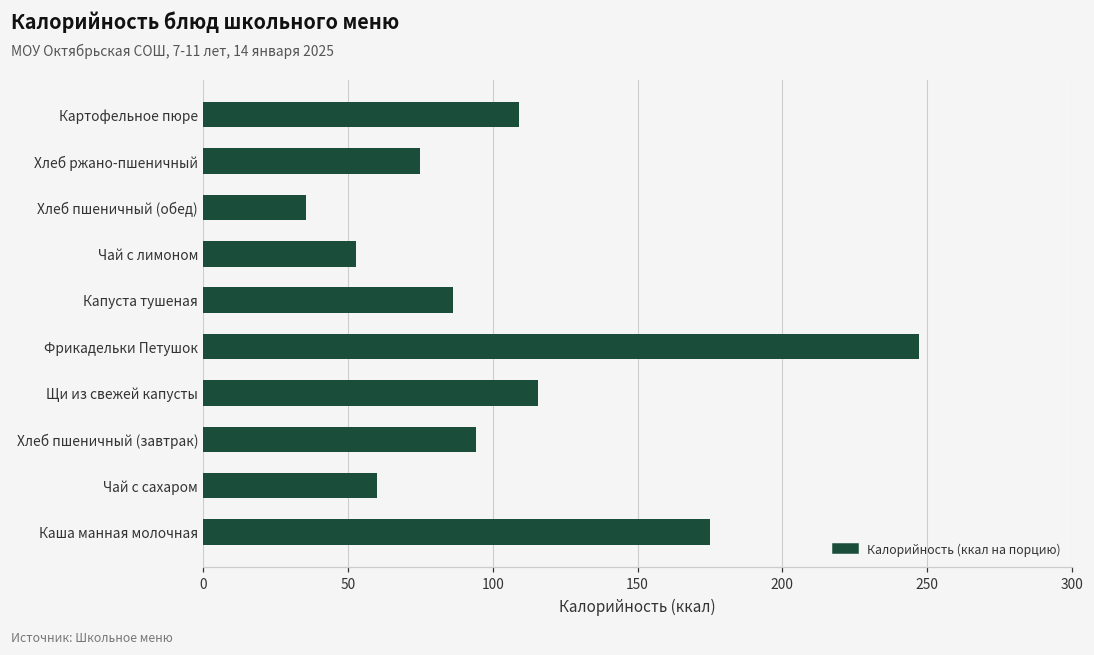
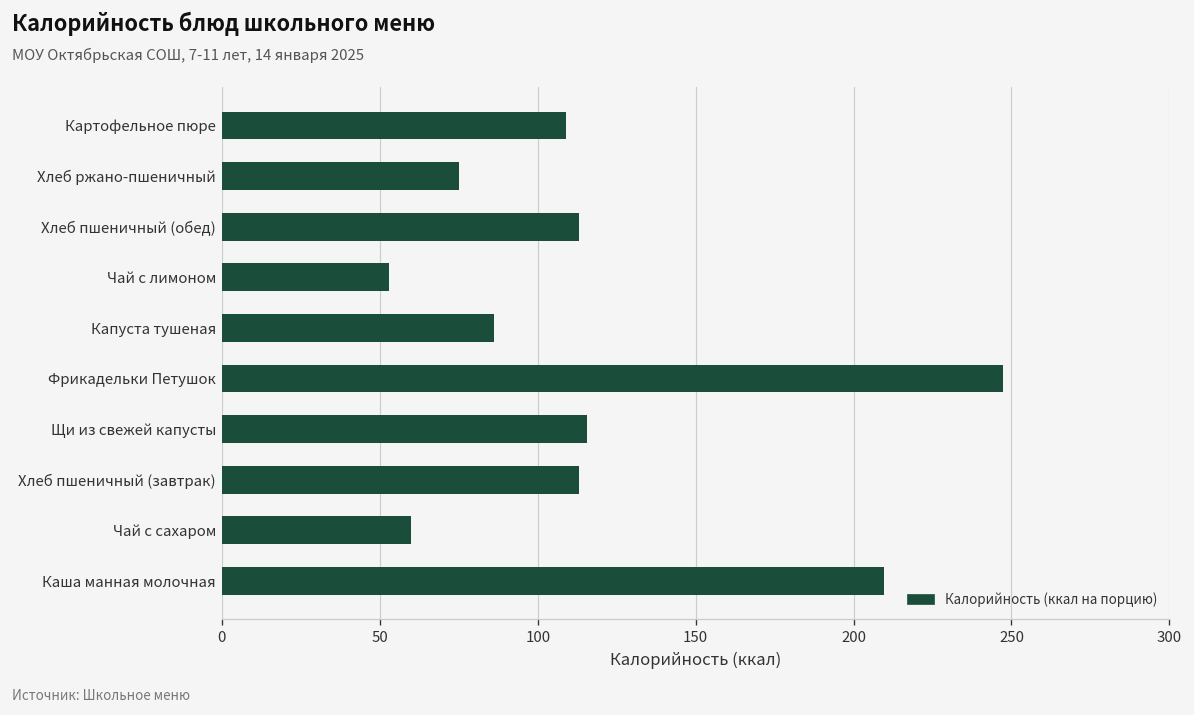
Хлеб пшеничный (обед): 35 -> 113
Хлеб пшеничный (завтрак): 94 -> 113
Каша манная молочная: 175 -> 210
